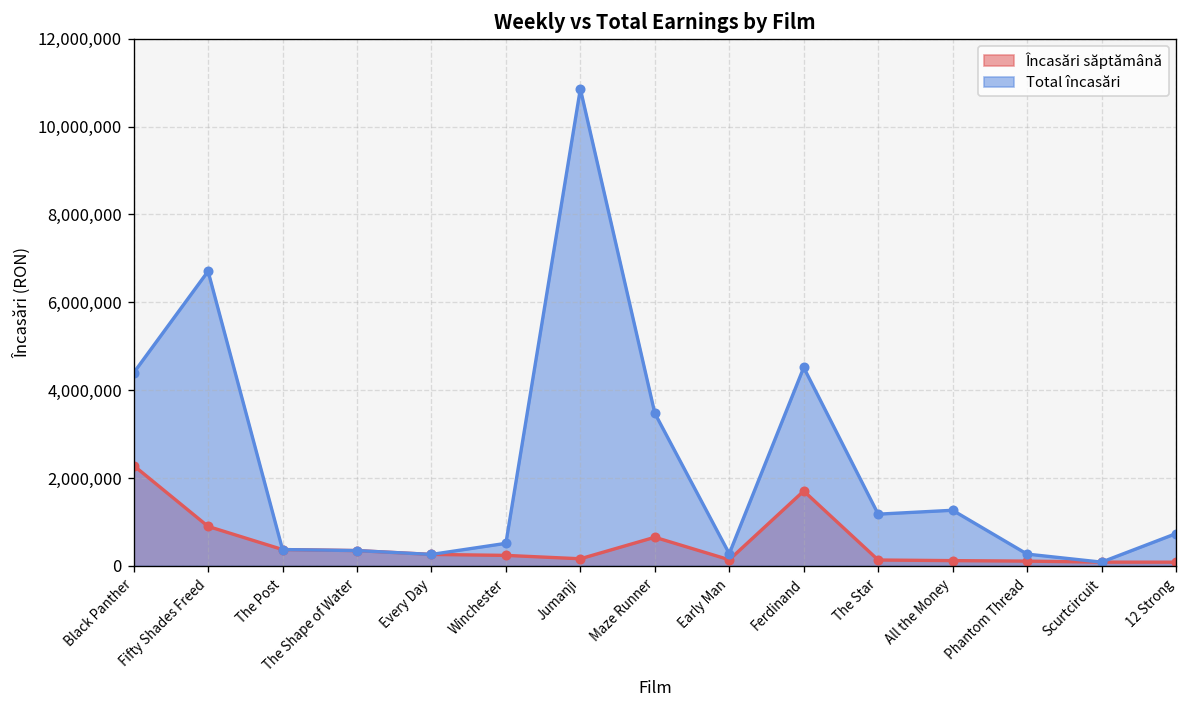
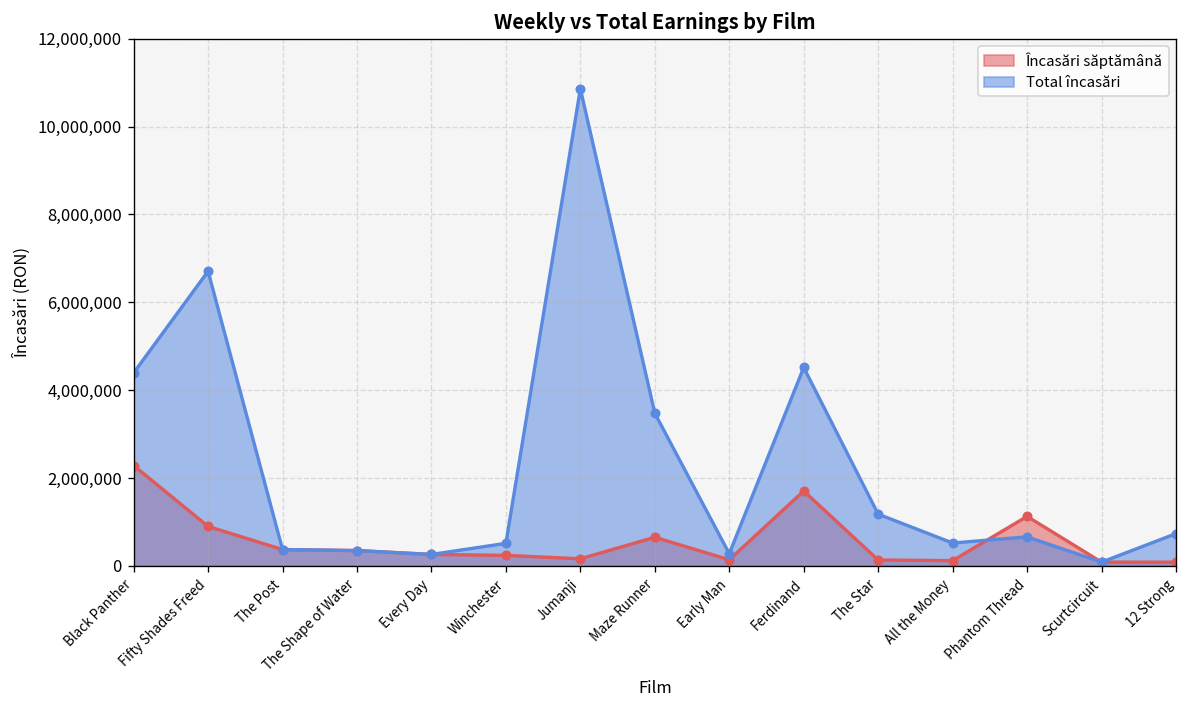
Total încasări, All the Money: 1,300,000 -> 500,000
Încasări săptămână, Phantom Thread: 100,000 -> 1,100,000
Total încasări, Phantom Thread: 300,000 -> 700,000
